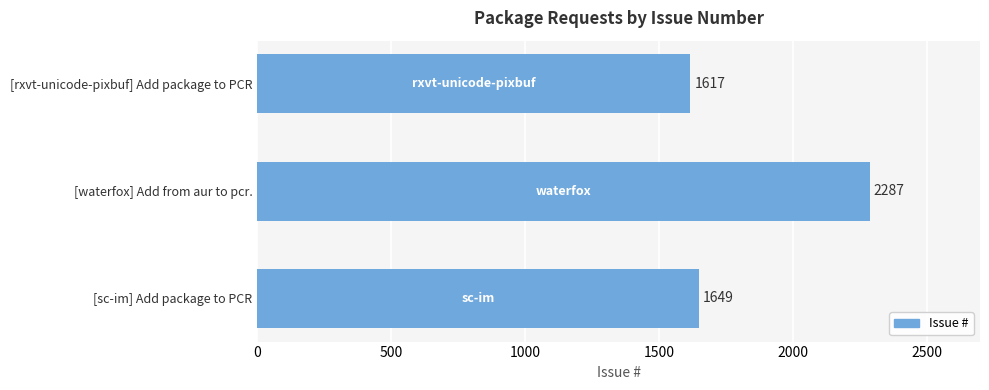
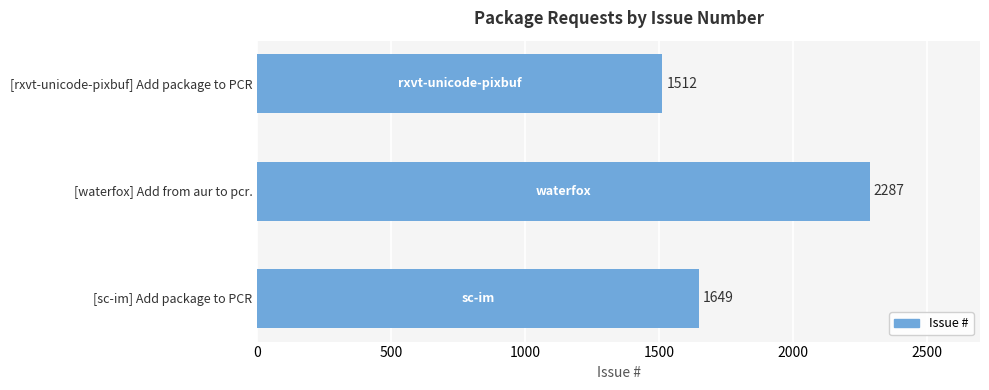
[rxvt-unicode-pixbuf] Add package to PCR: 1617 -> 1512
